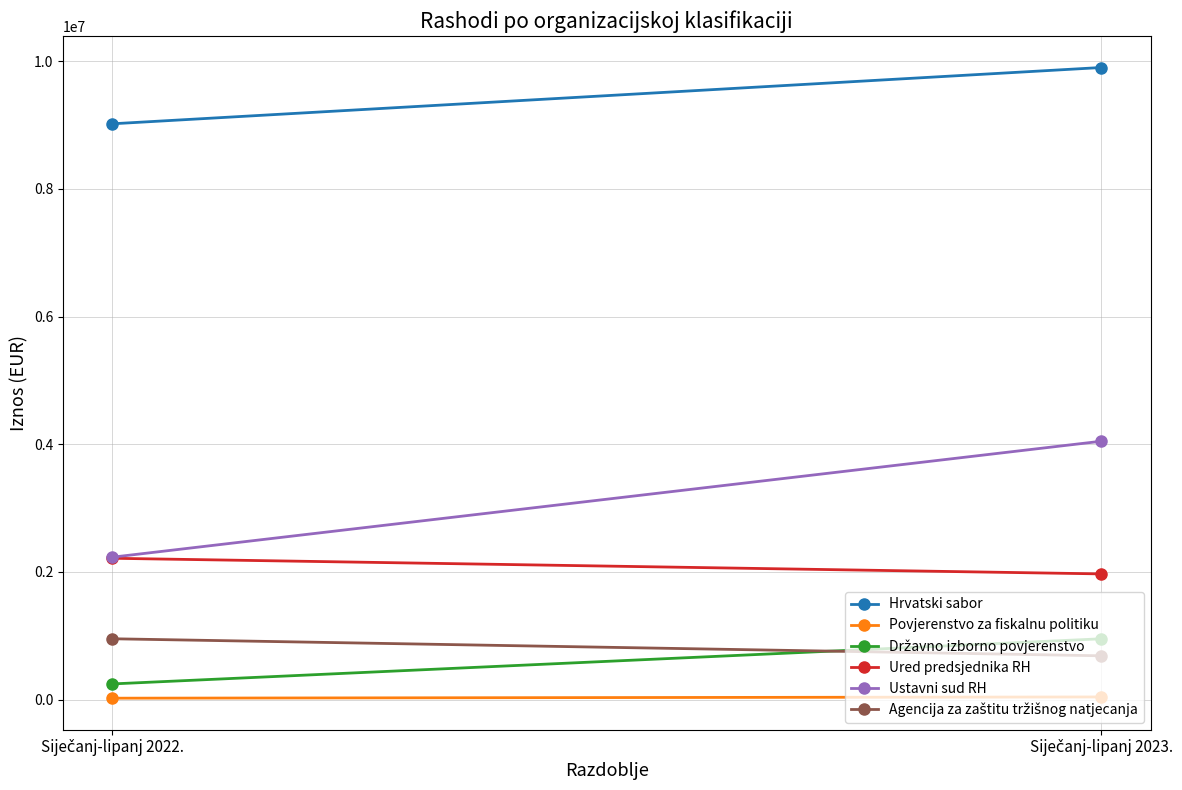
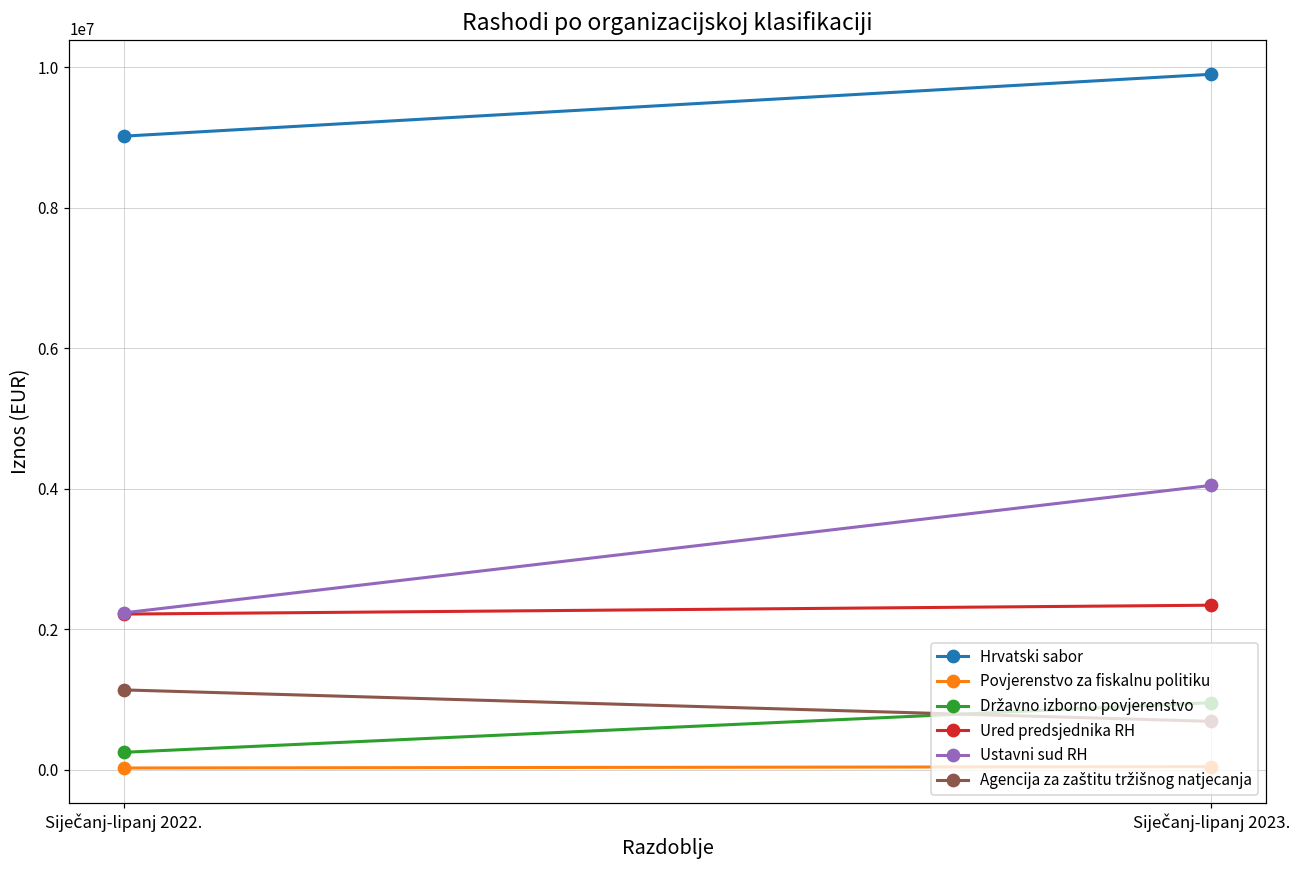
Agencija za zaštitu tržišnog natjecanja, Siječanj-lipanj 2022.: 1000000 -> 1100000
Ured predsjednika RH, Siječanj-lipanj 2023.: 2000000 -> 2300000
